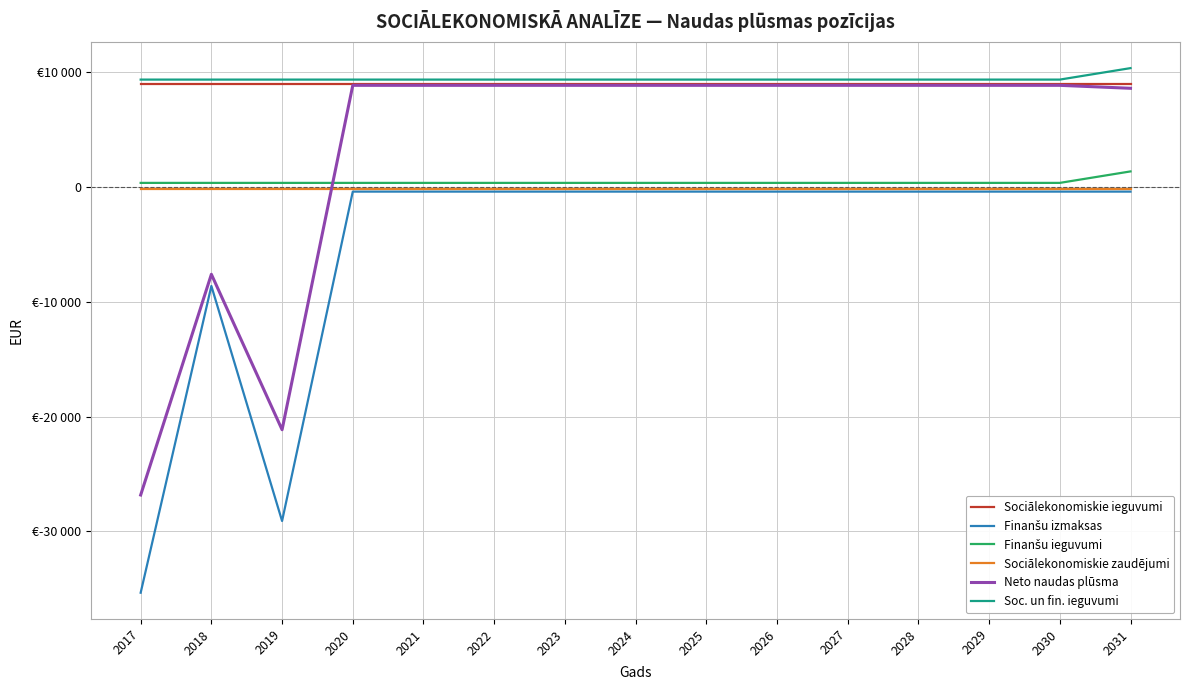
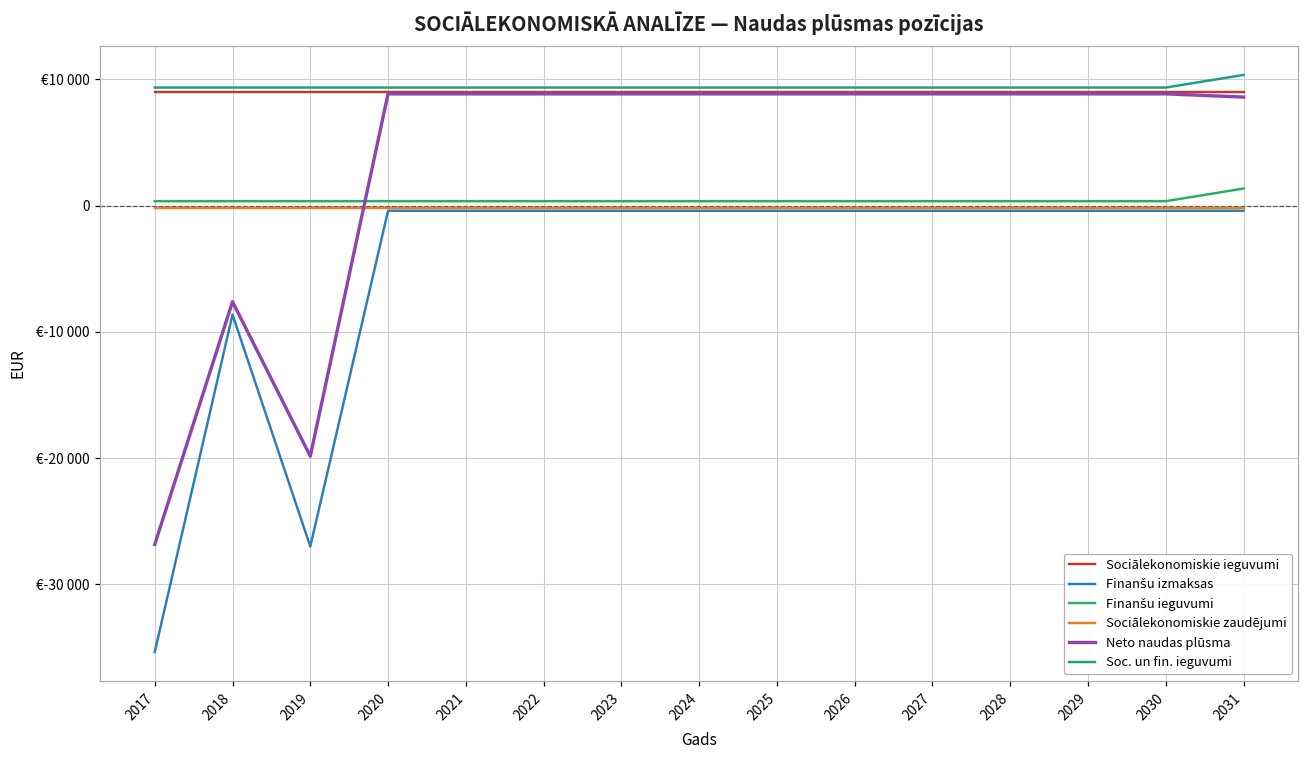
Finanšu izmaksas, 2019: €-29100 -> €-27000
Neto naudas plūsma, 2019: €-21100 -> €-19800
